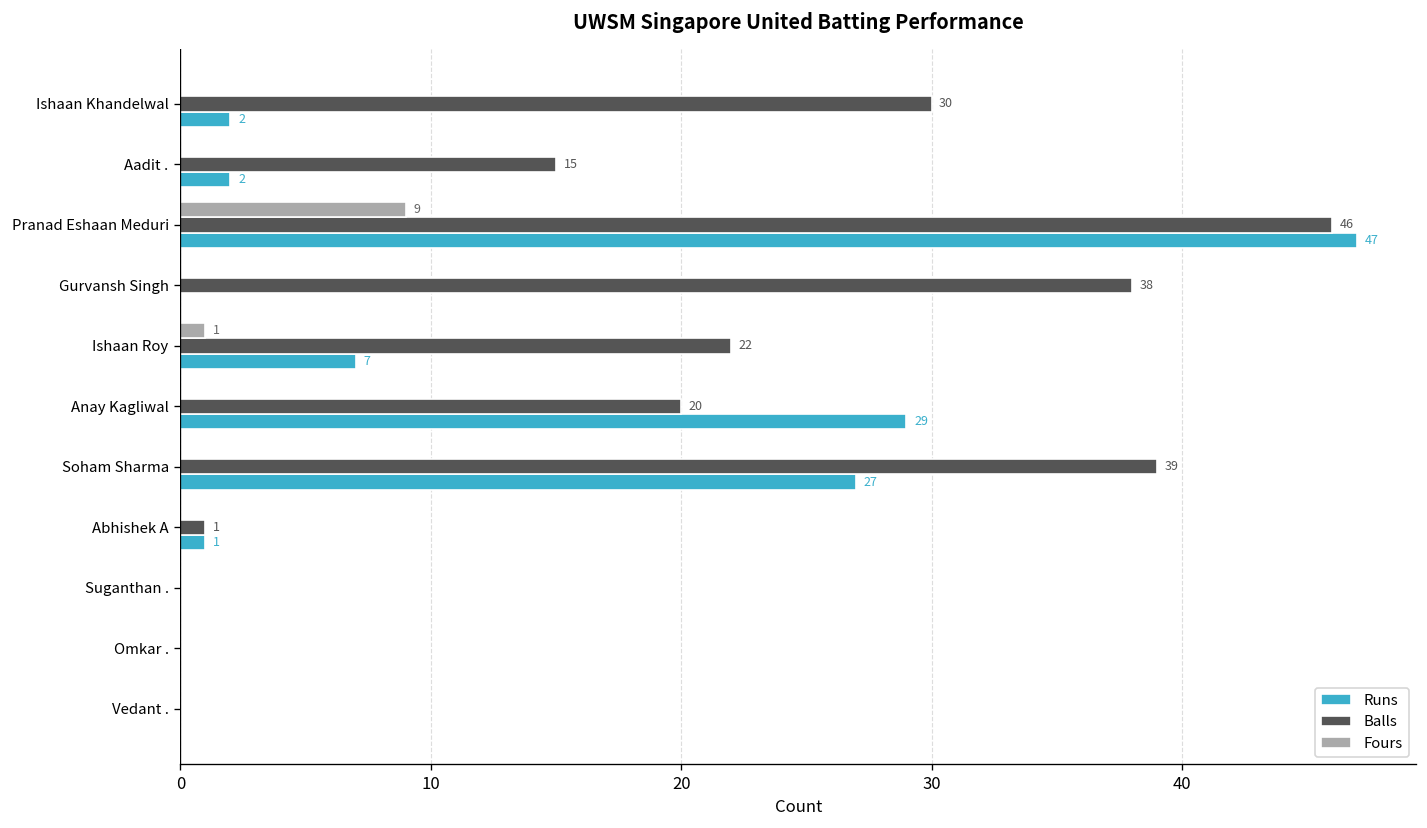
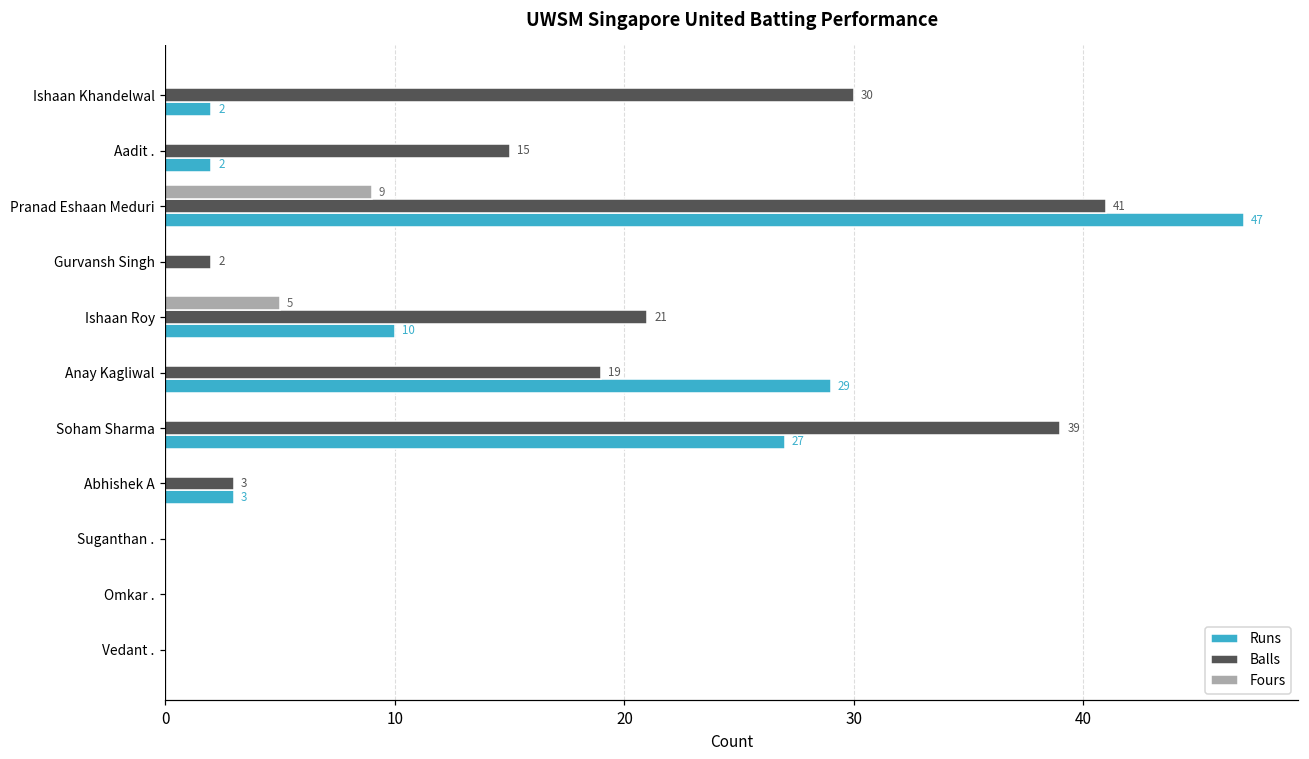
Balls, Pranad Eshaan Meduri: 46 -> 41
Balls, Gurvansh Singh: 38 -> 2
Fours, Ishaan Roy: 1 -> 5
Balls, Ishaan Roy: 22 -> 21
Runs, Ishaan Roy: 7 -> 10
Balls, Anay Kagliwal: 20 -> 19
Balls, Abhishek A: 1 -> 3
Runs, Abhishek A: 1 -> 3
